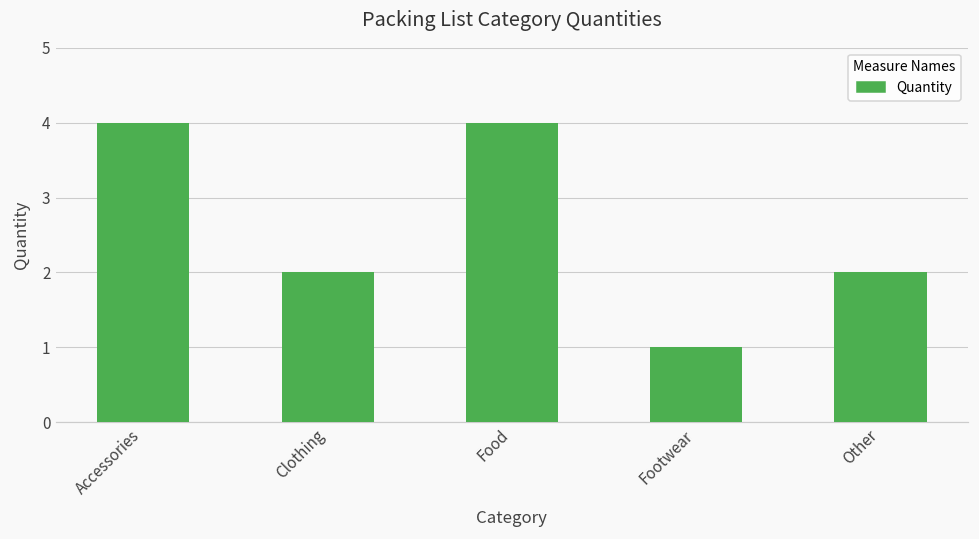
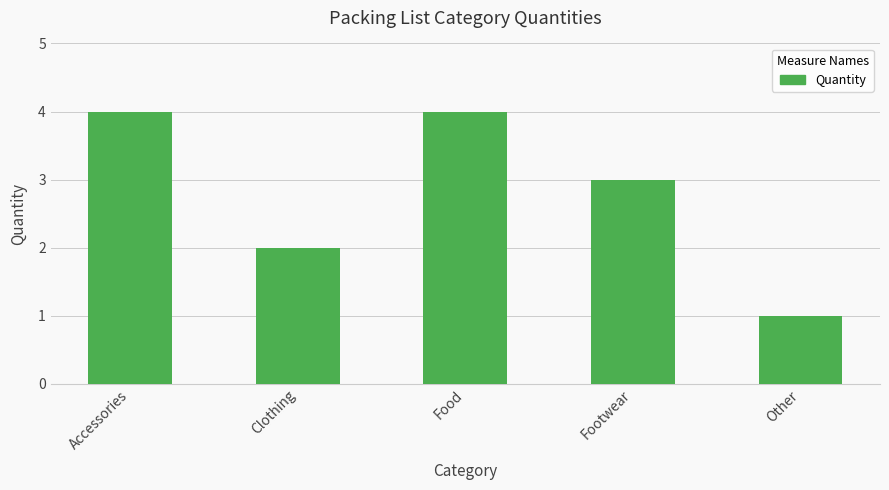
Footwear: 1 -> 3
Other: 2 -> 1
